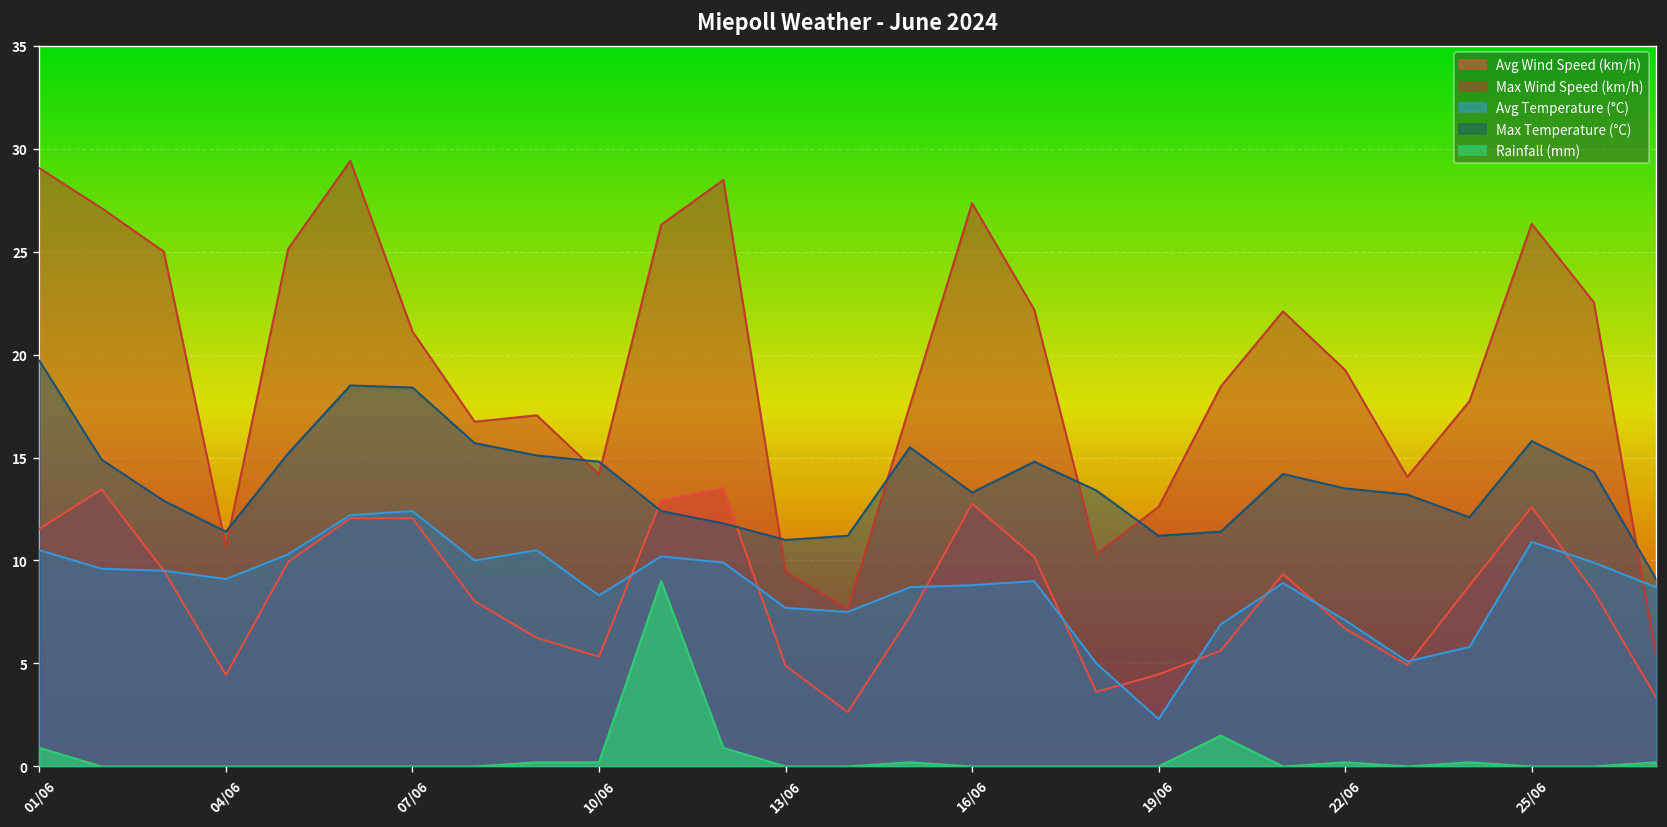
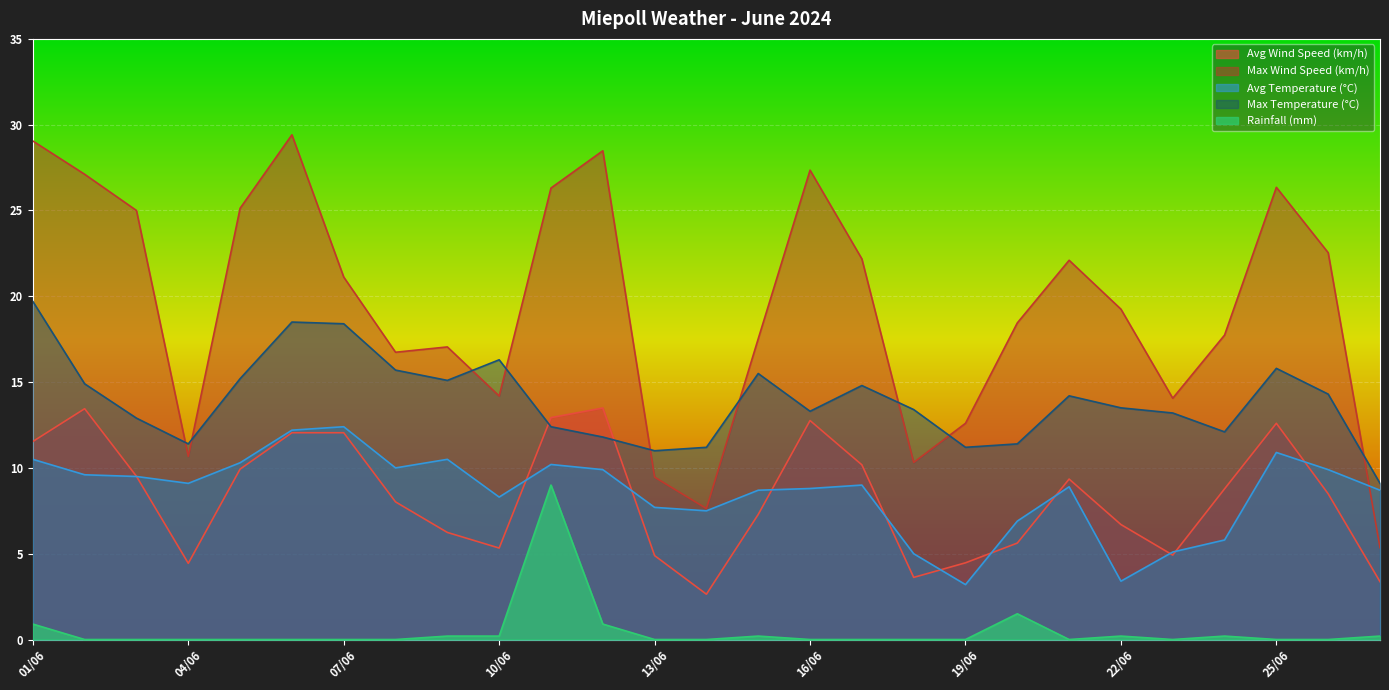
Max Temperature (°C), 10/06: 14.8 -> 16.3
Avg Temperature (°C), 19/06: 2.3 -> 3.2
Avg Temperature (°C), 22/06: 7.1 -> 3.4
